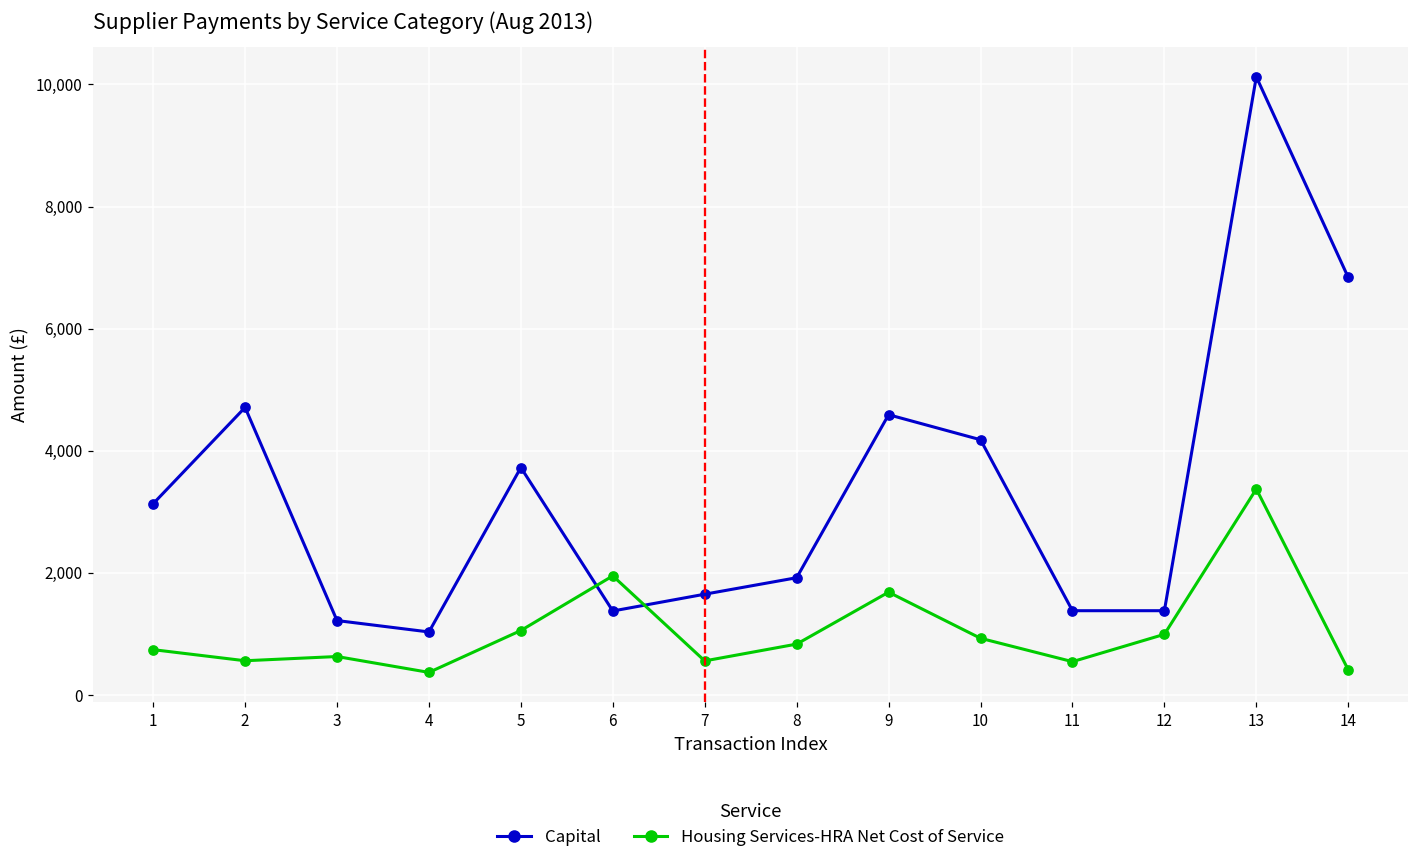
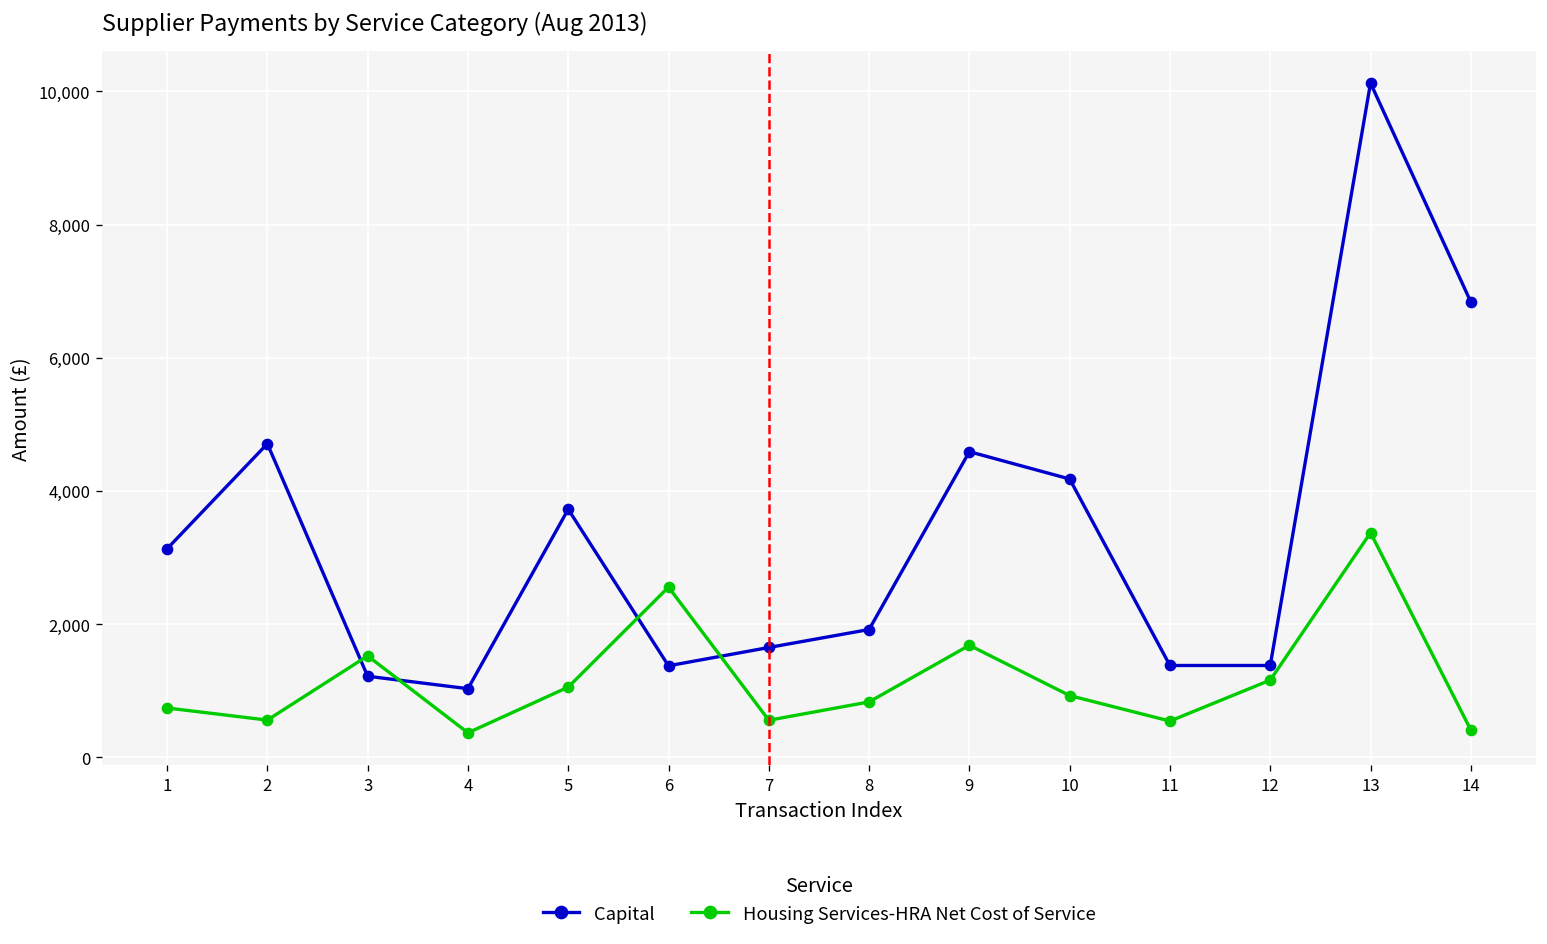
Housing Services-HRA Net Cost of Service, 3: 600 -> 1,500
Housing Services-HRA Net Cost of Service, 6: 2,000 -> 2,600
Housing Services-HRA Net Cost of Service, 12: 1,000 -> 1,200
